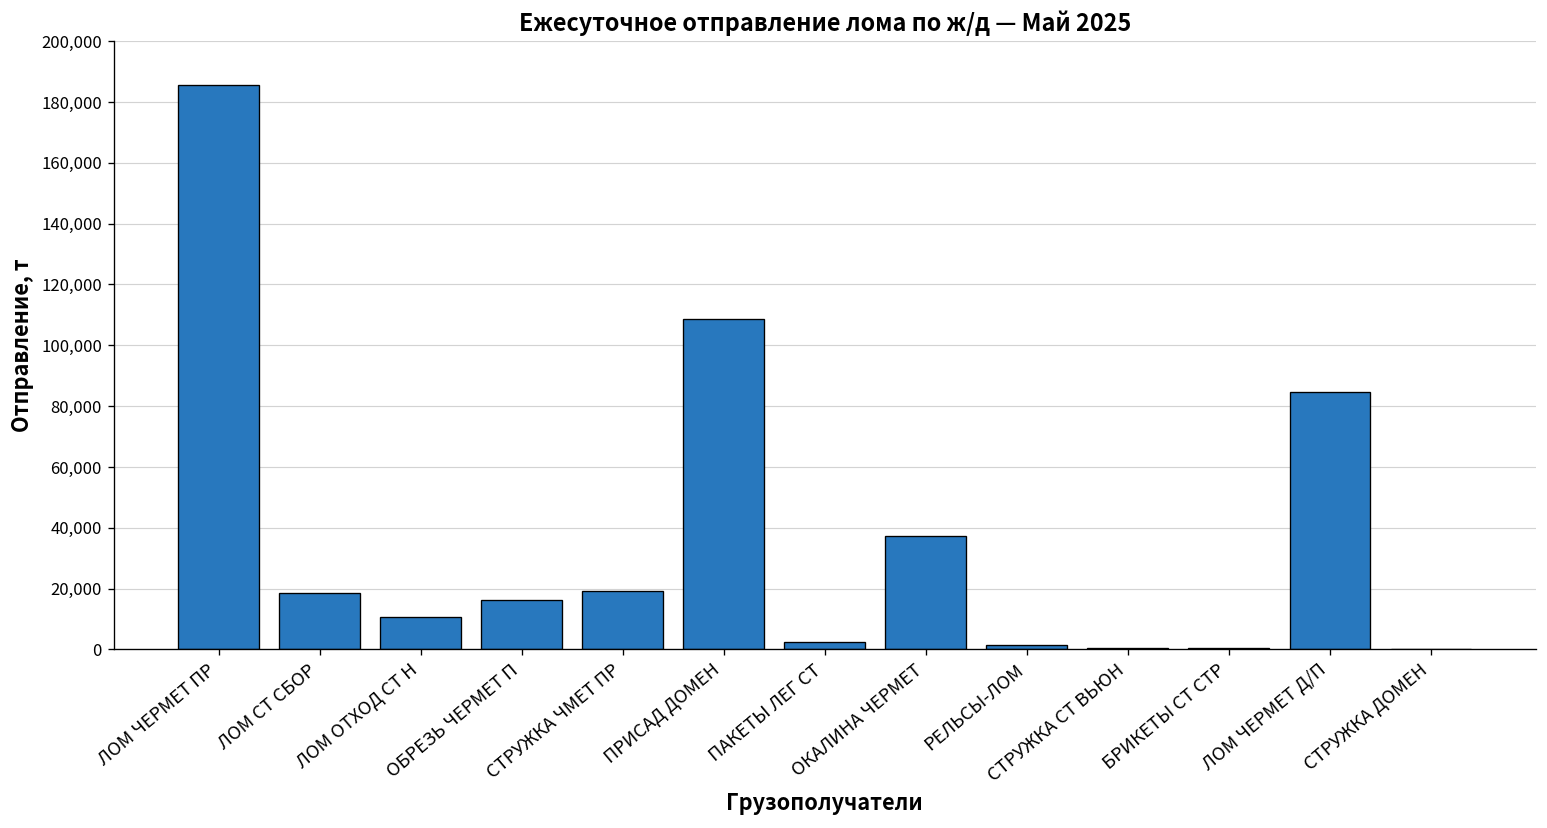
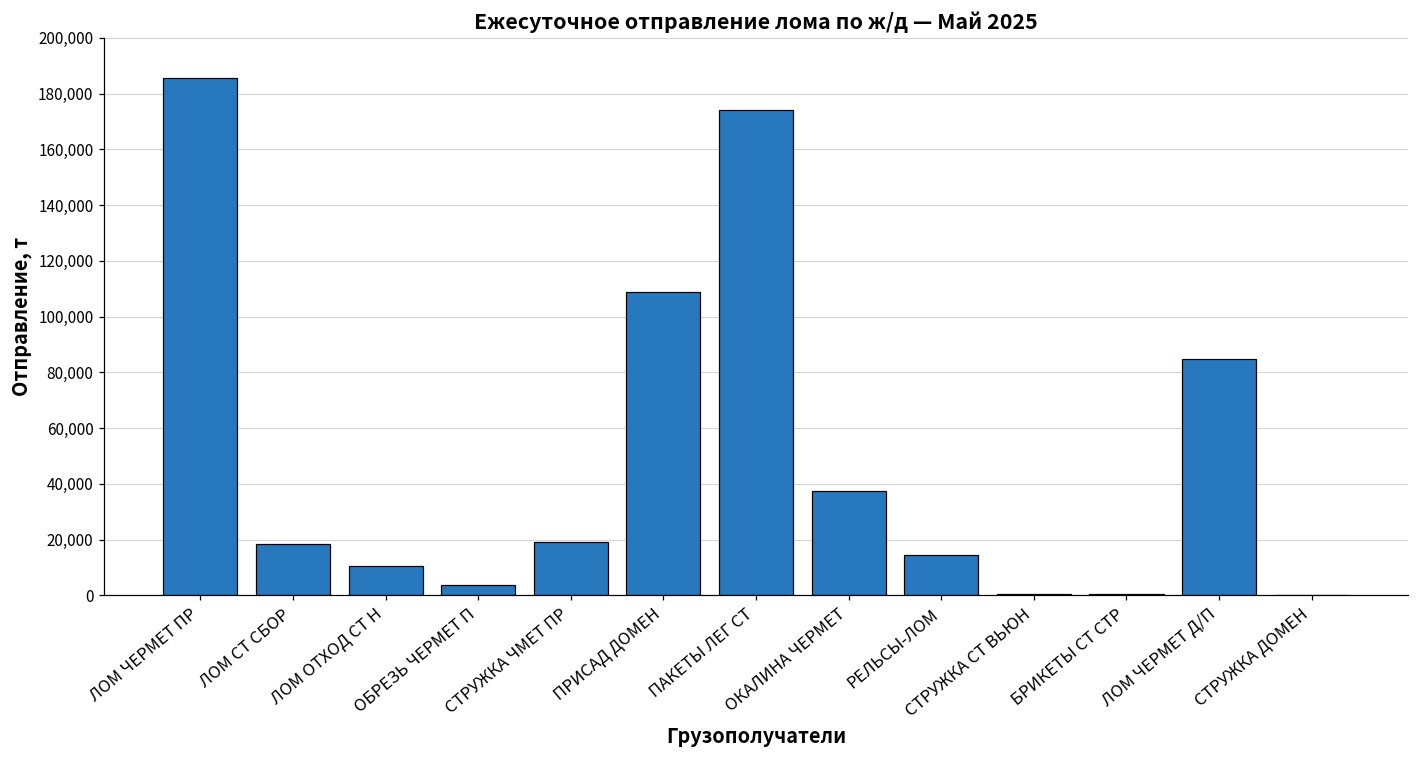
ОБРЕЗЬ ЧЕРМЕТ П: 16,000 -> 4,000
ПАКЕТЫ ЛЕГ СТ: 2,000 -> 174,000
РЕЛЬСЫ-ЛОМ: 2,000 -> 14,000
